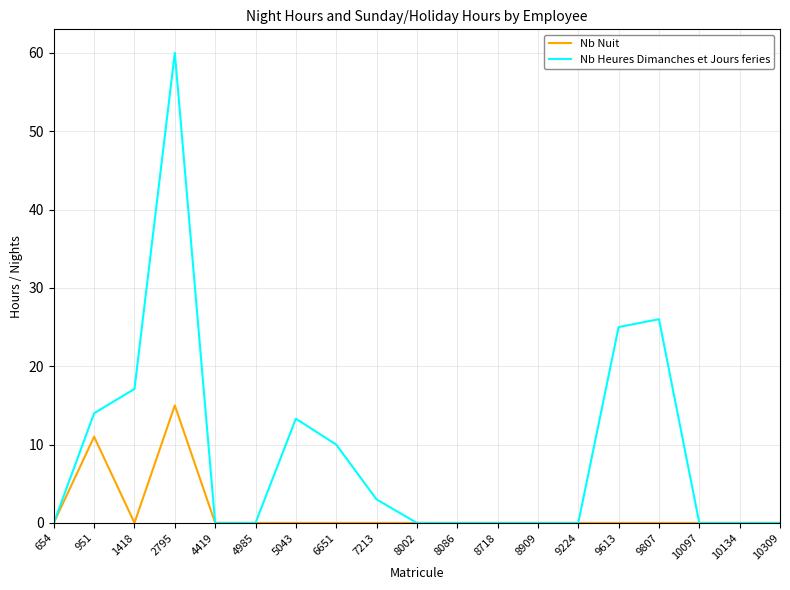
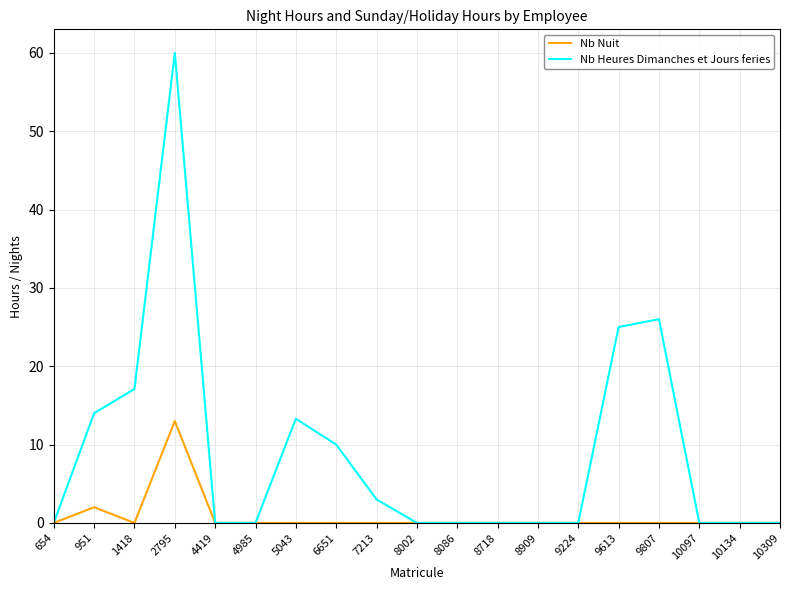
Nb Nuit, 951: 11 -> 2
Nb Nuit, 2795: 15 -> 13
